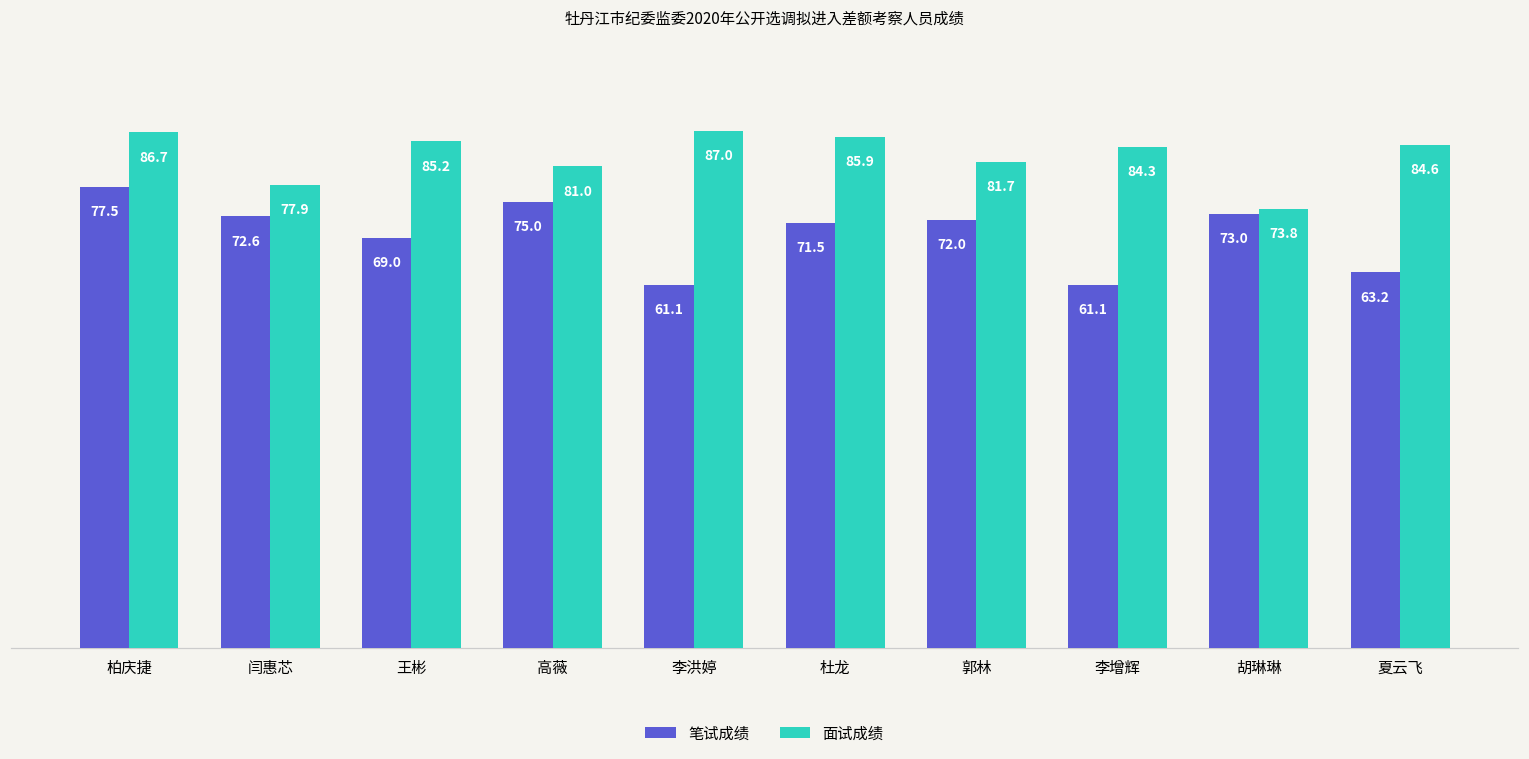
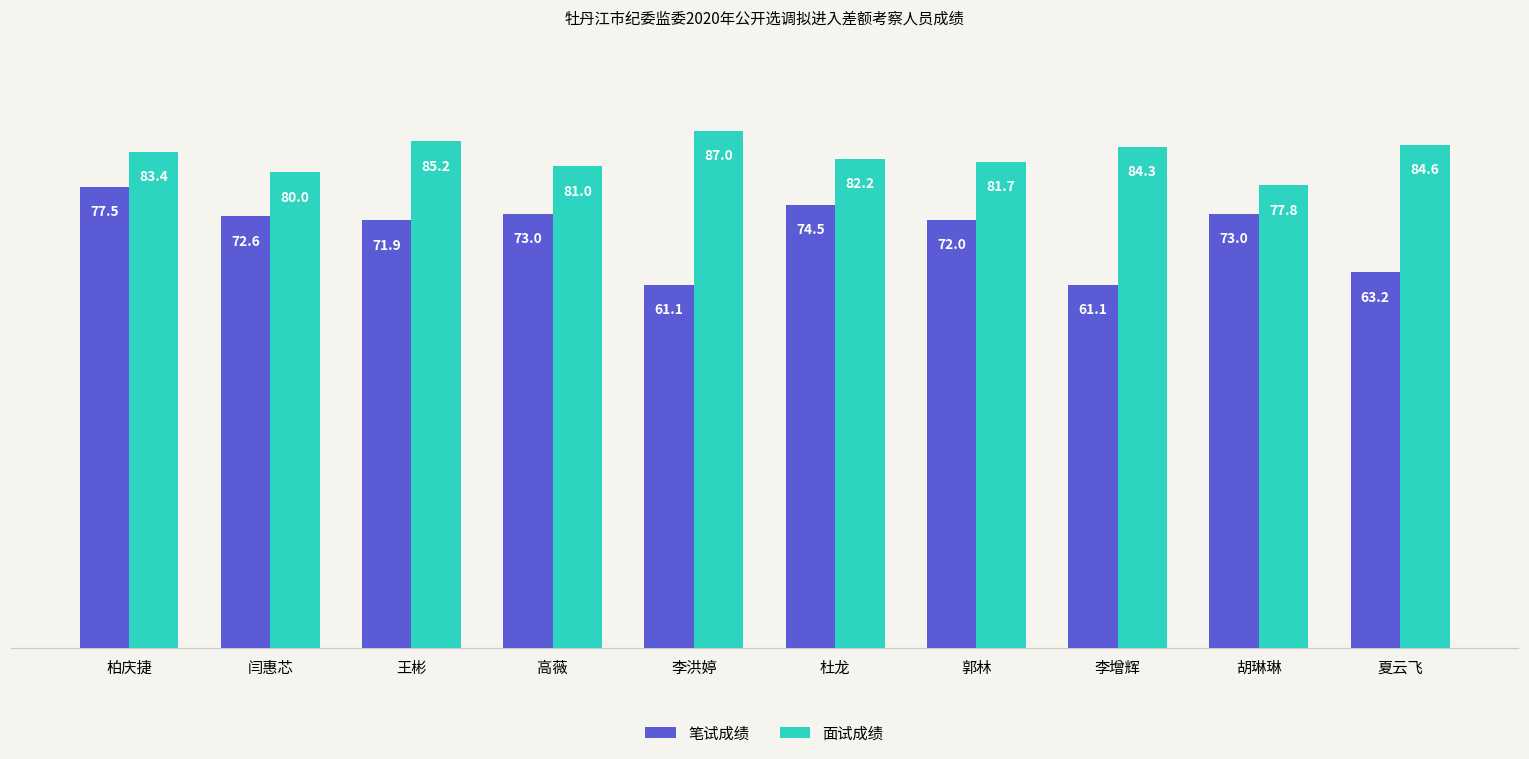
面试成绩, 柏庆捷: 86.7 -> 83.4
面试成绩, 闫惠芯: 77.9 -> 80.0
笔试成绩, 王彬: 69.0 -> 71.9
笔试成绩, 高薇: 75.0 -> 73.0
笔试成绩, 杜龙: 71.5 -> 74.5
面试成绩, 杜龙: 85.9 -> 82.2
面试成绩, 胡琳琳: 73.8 -> 77.8
